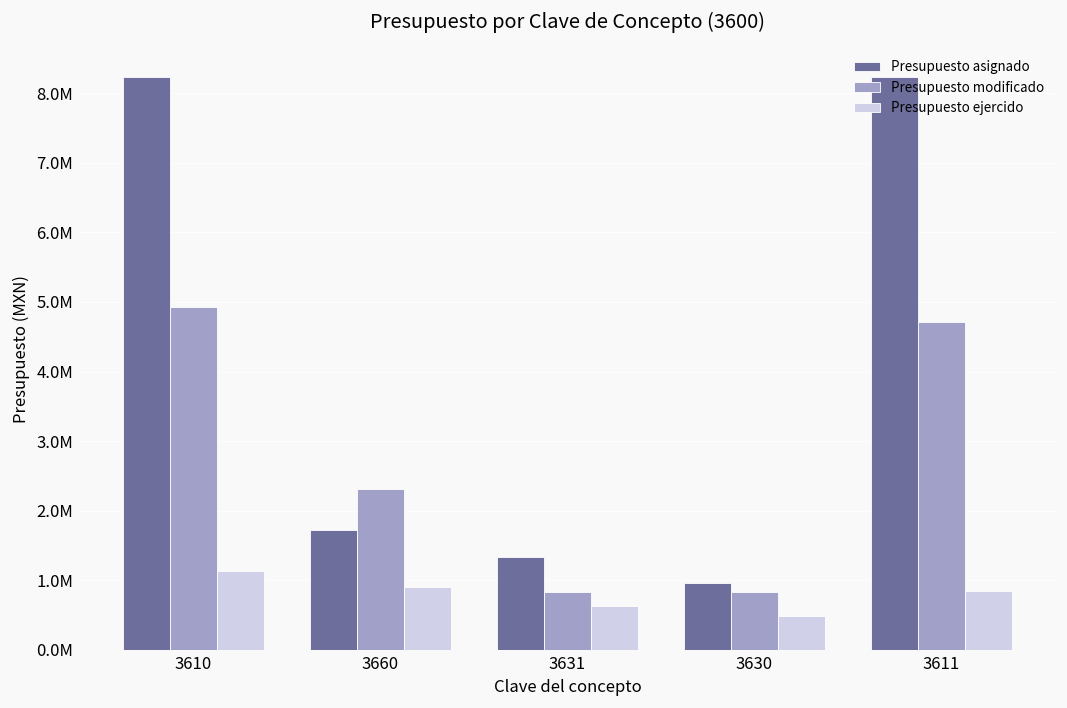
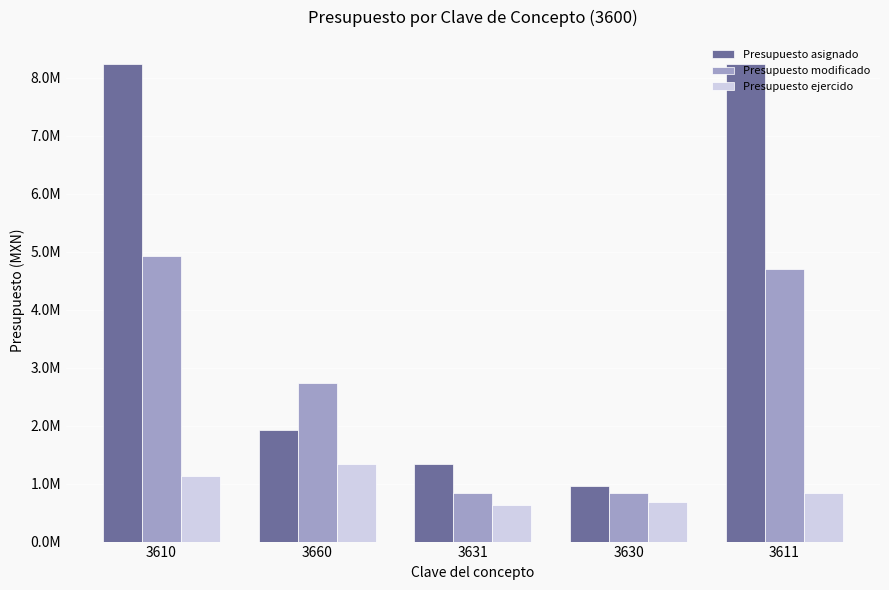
Presupuesto asignado, 3660: 1700000 -> 1900000
Presupuesto modificado, 3660: 2300000 -> 2700000
Presupuesto ejercido, 3660: 900000 -> 1300000
Presupuesto ejercido, 3630: 500000 -> 700000
